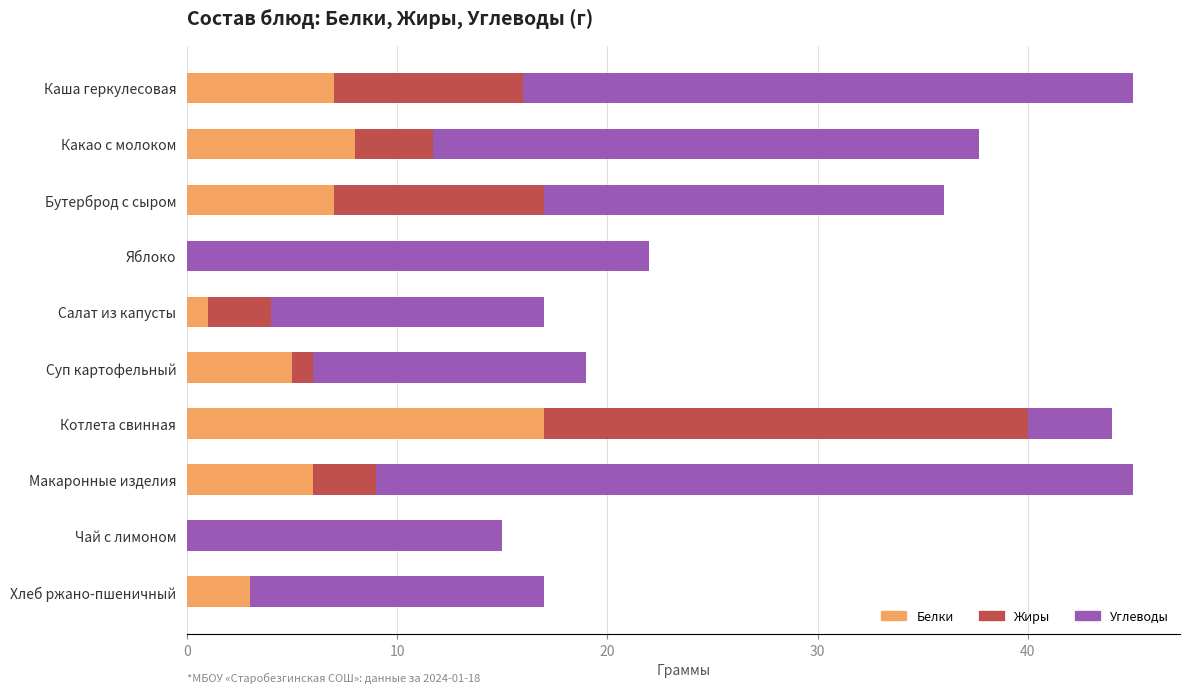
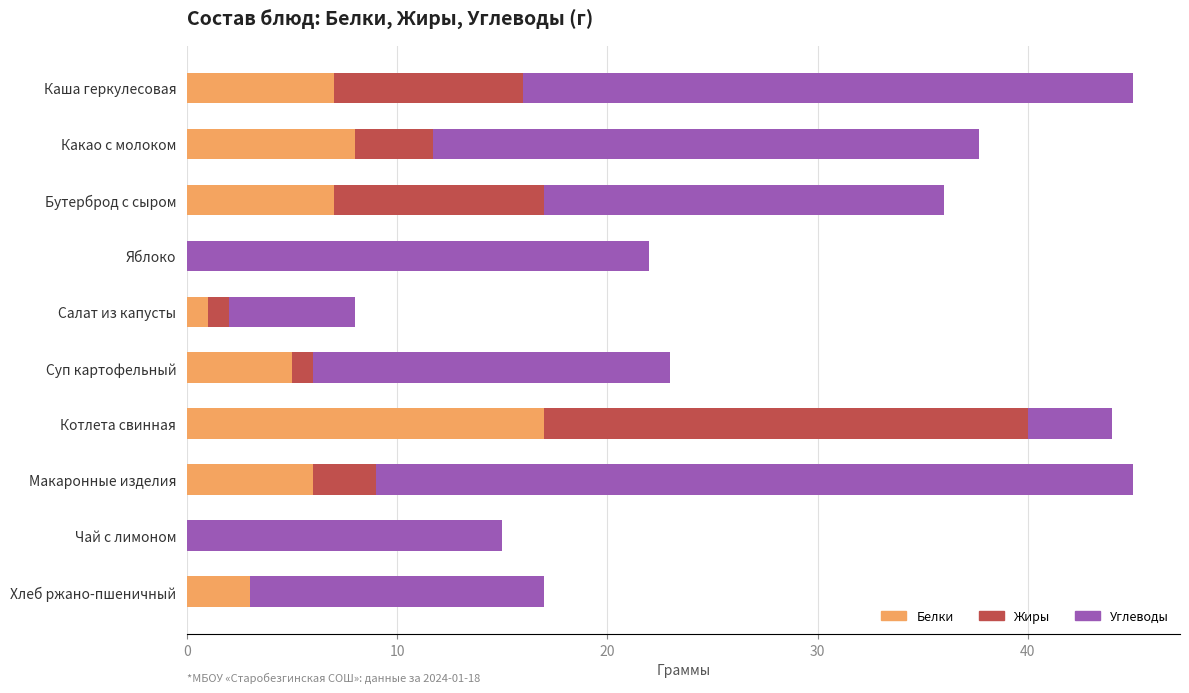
Жиры, Салат из капусты: 3 -> 1
Углеводы, Салат из капусты: 13 -> 6
Углеводы, Суп картофельный: 13 -> 17
